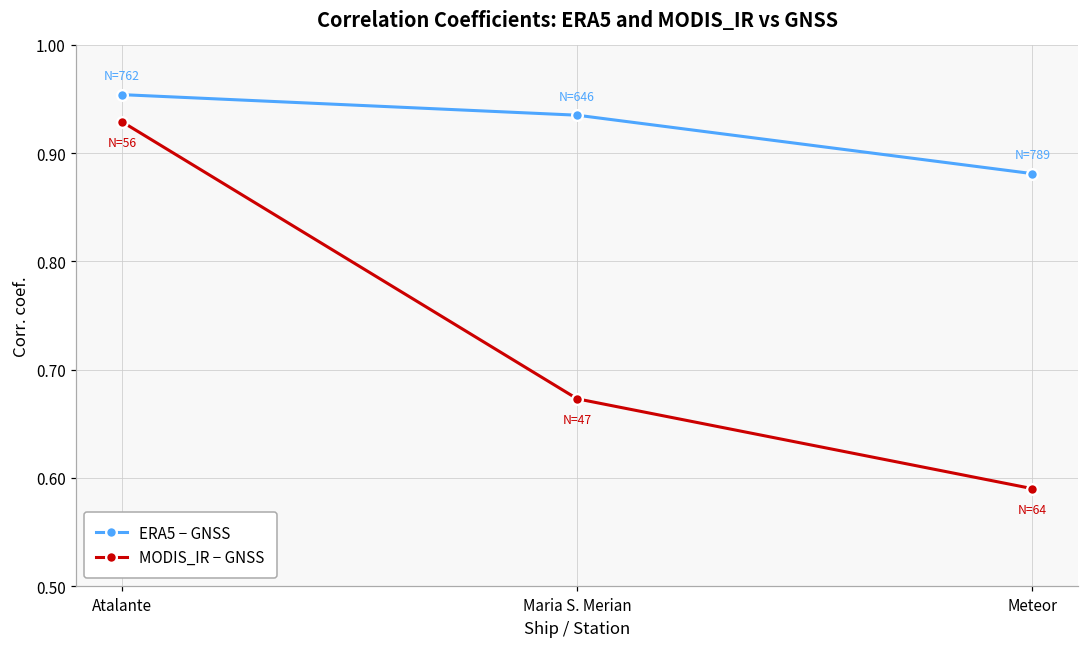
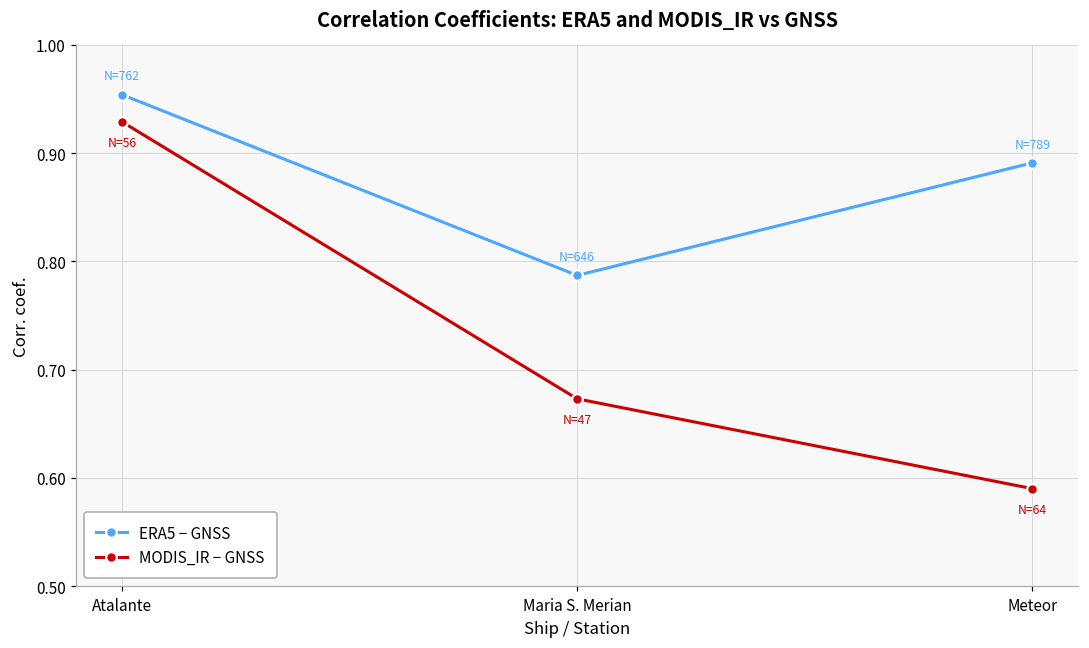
ERA5 − GNSS, Maria S. Merian: 0.94 -> 0.79
ERA5 − GNSS, Meteor: 0.88 -> 0.89
